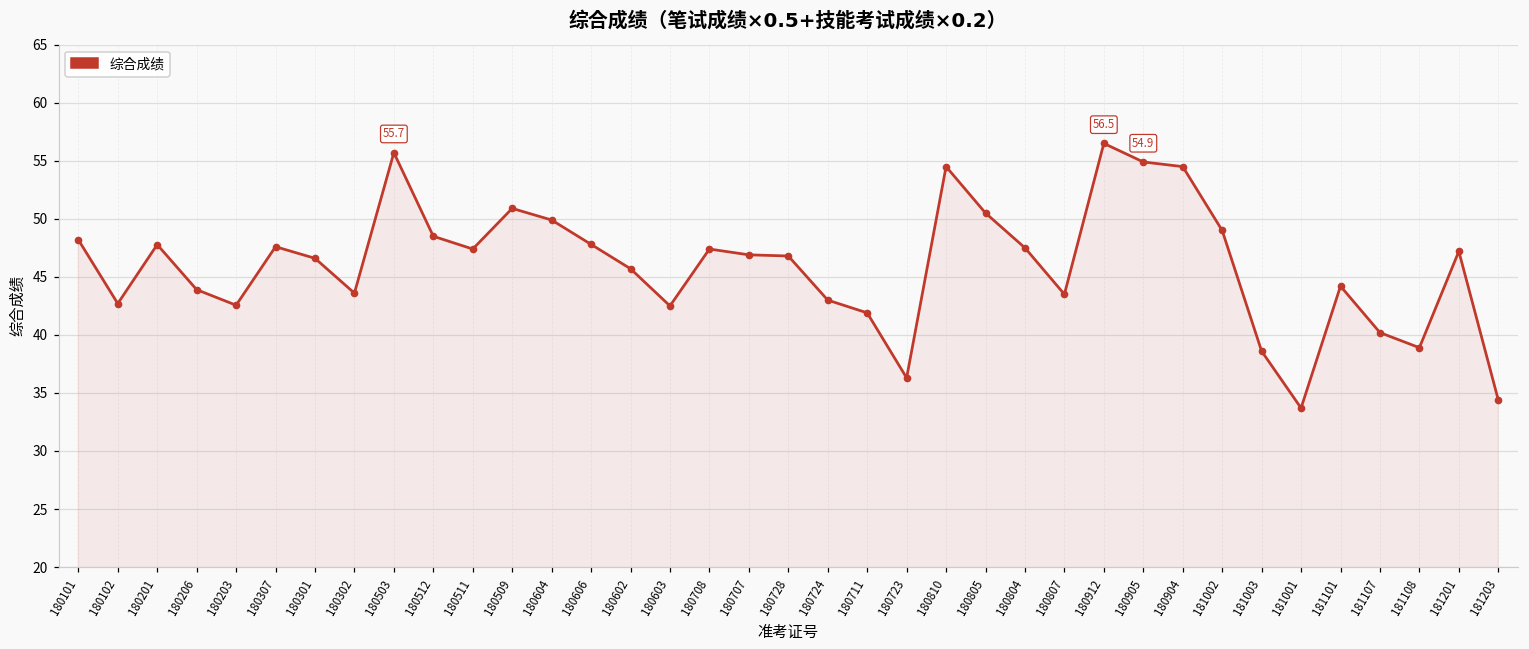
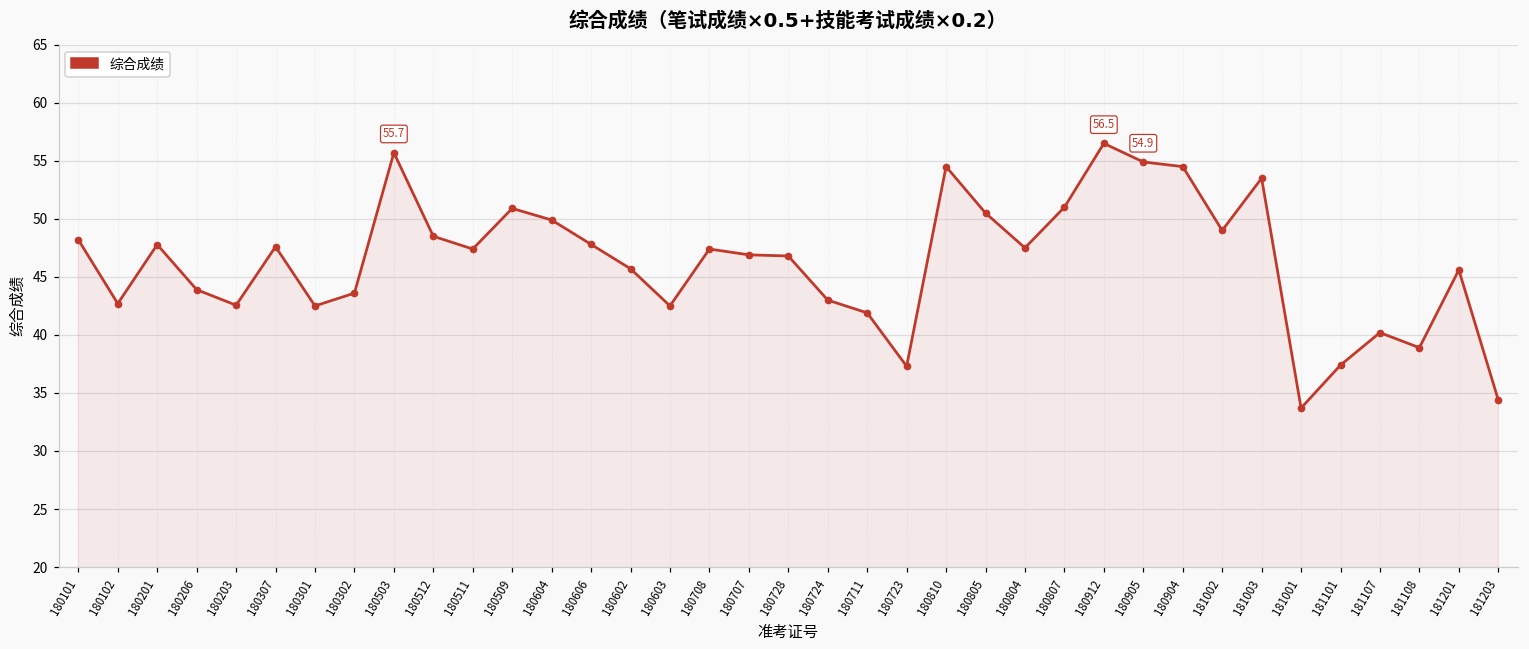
180301: 46.6 -> 42.5
180723: 36.3 -> 37.3
180807: 43.5 -> 51.0
181003: 38.6 -> 53.5
181101: 44.2 -> 37.4
181201: 47.2 -> 45.6
